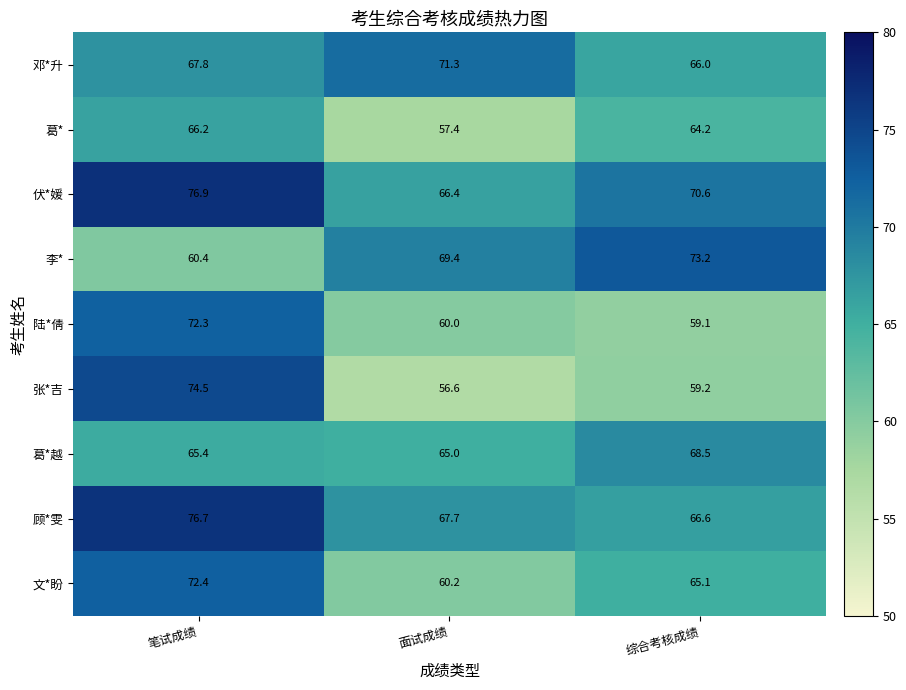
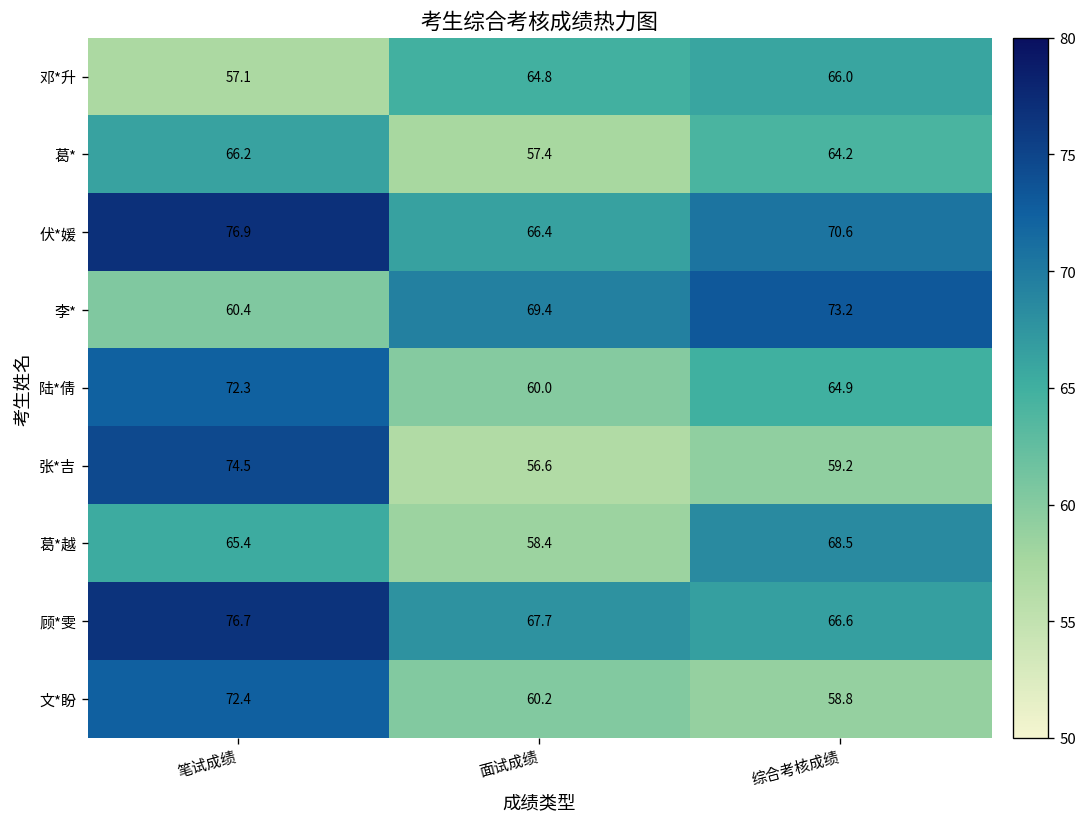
邓*升, 笔试成绩: 67.8 -> 57.1
邓*升, 面试成绩: 71.3 -> 64.8
陆*倩, 综合考核成绩: 59.1 -> 64.9
葛*越, 面试成绩: 65.0 -> 58.4
文*盼, 综合考核成绩: 65.1 -> 58.8
